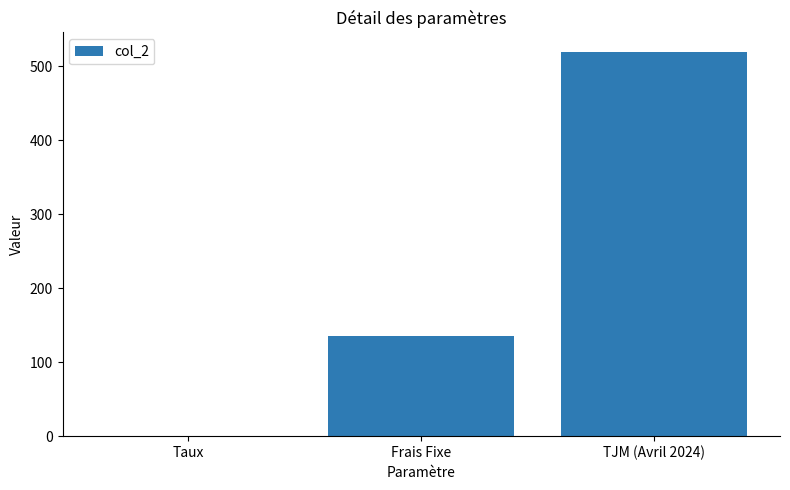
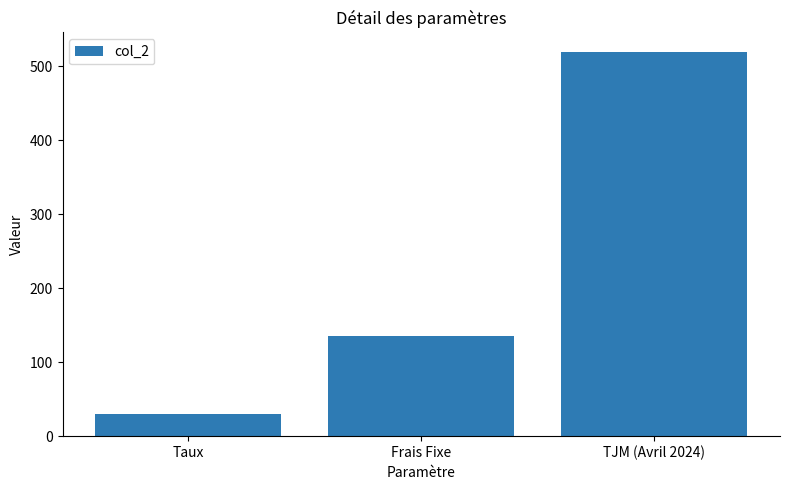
Taux: 0 -> 30
